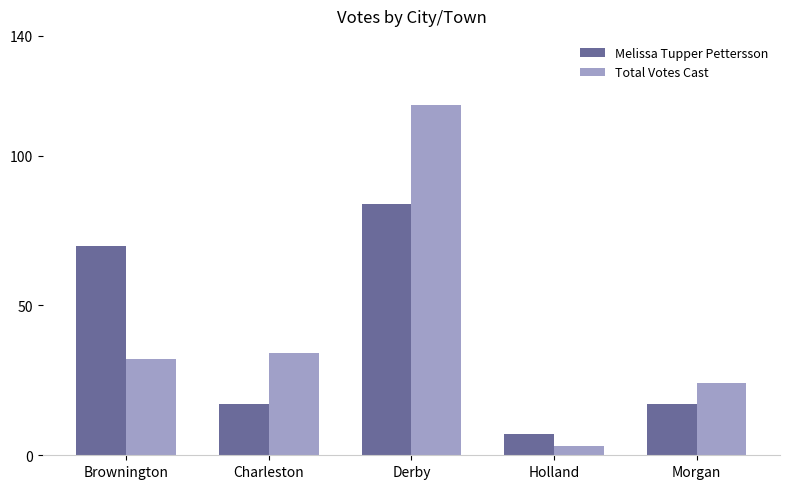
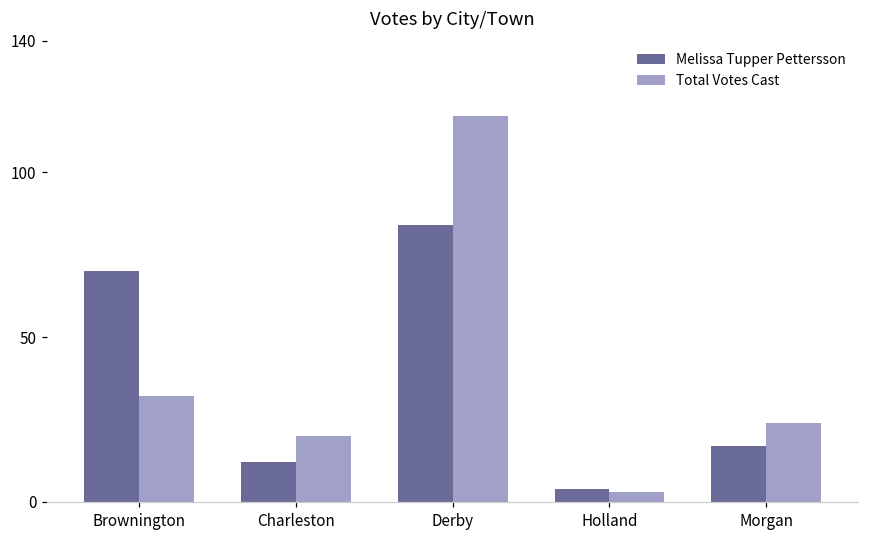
Melissa Tupper Pettersson, Charleston: 17 -> 12
Total Votes Cast, Charleston: 34 -> 20
Melissa Tupper Pettersson, Holland: 7 -> 4
